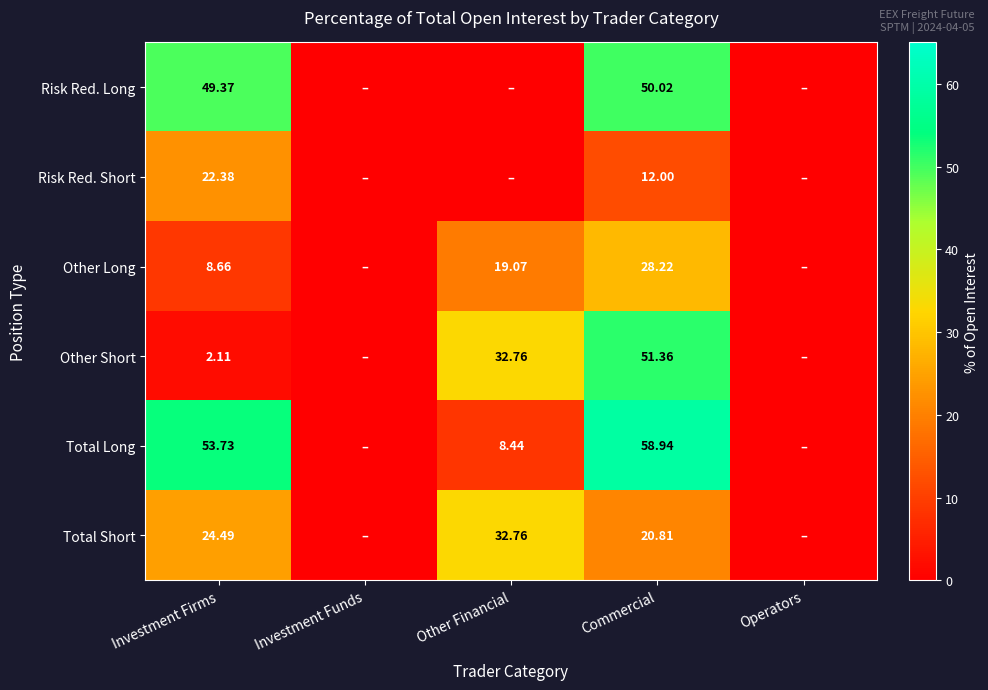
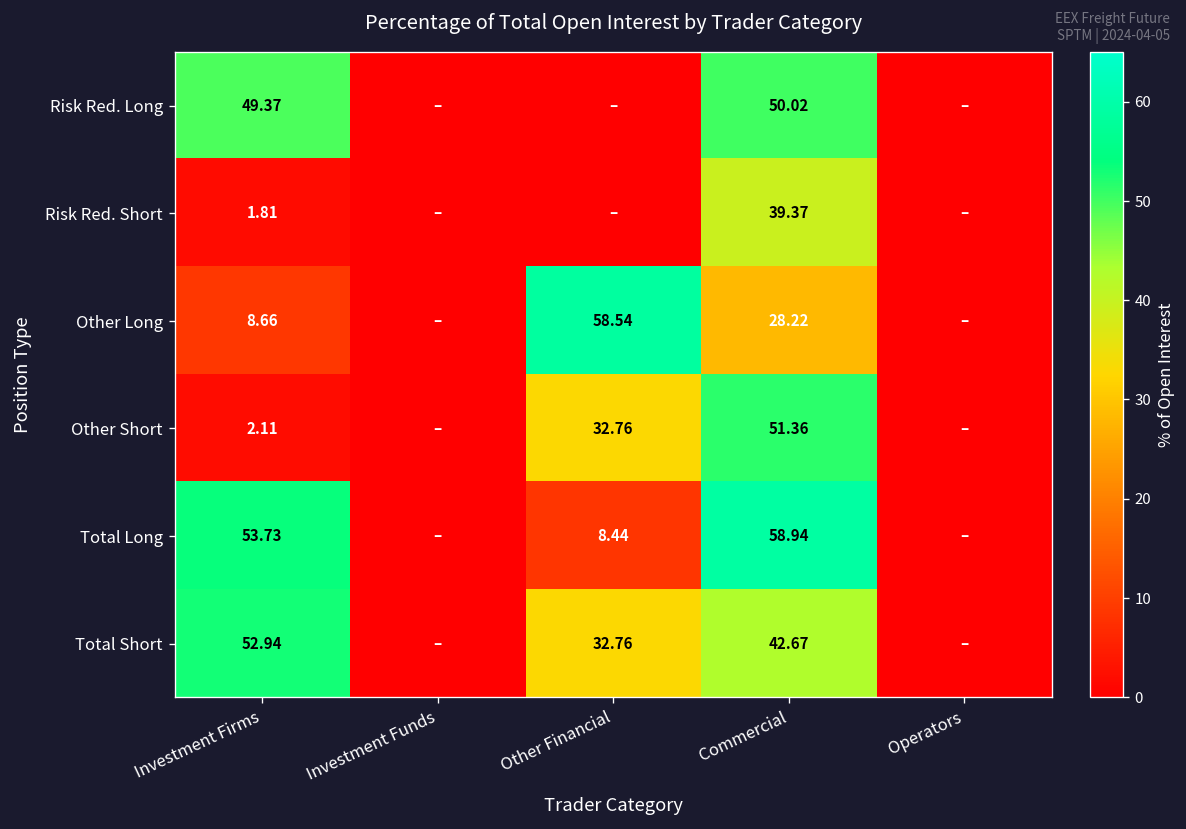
Risk Red. Short, Investment Firms: 22.38 -> 1.81
Risk Red. Short, Commercial: 12.00 -> 39.37
Other Long, Other Financial: 19.07 -> 58.54
Total Short, Investment Firms: 24.49 -> 52.94
Total Short, Commercial: 20.81 -> 42.67
